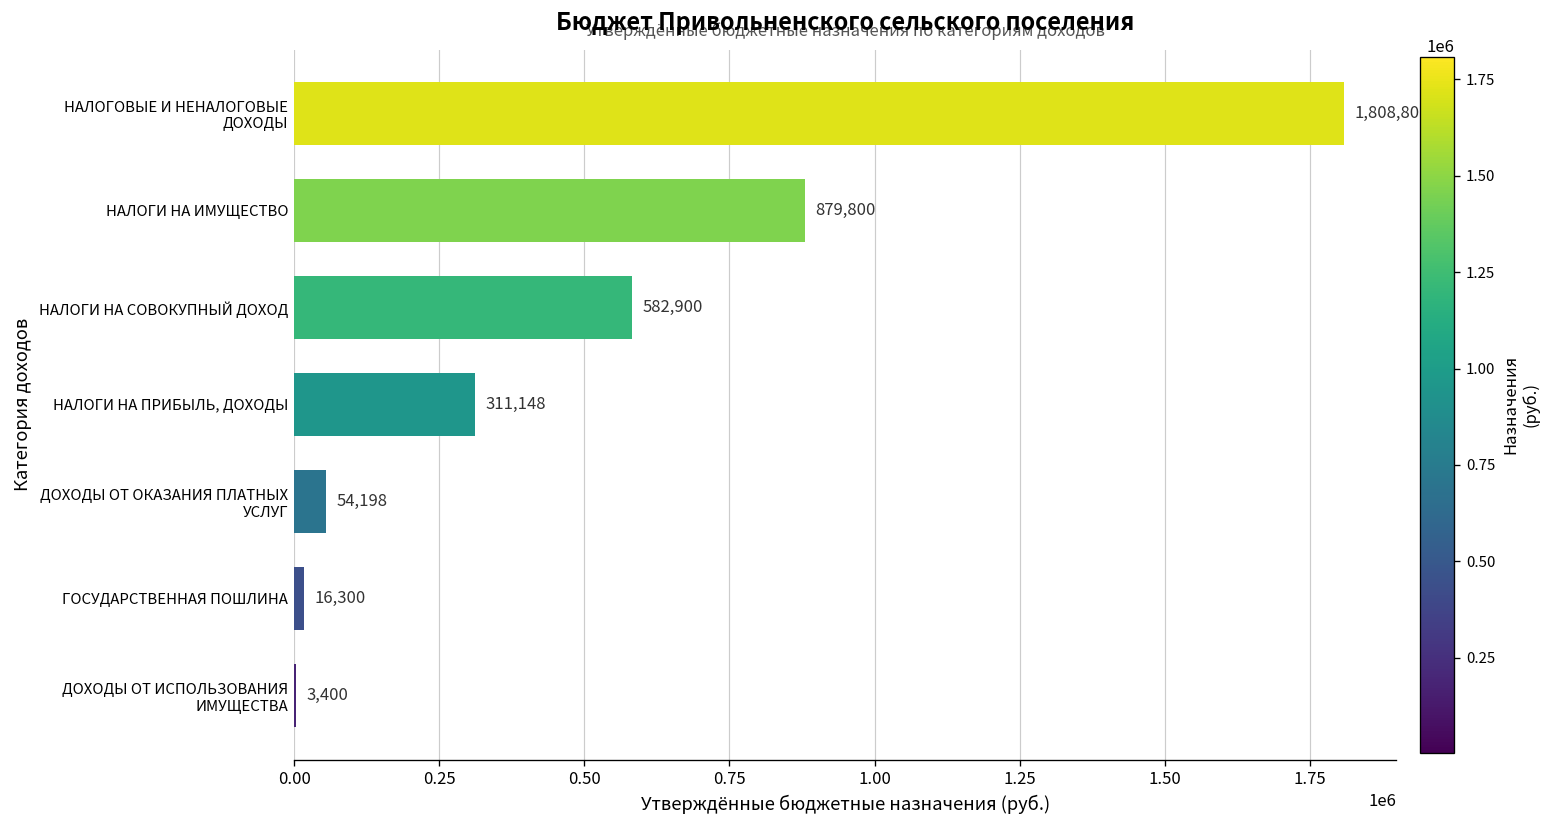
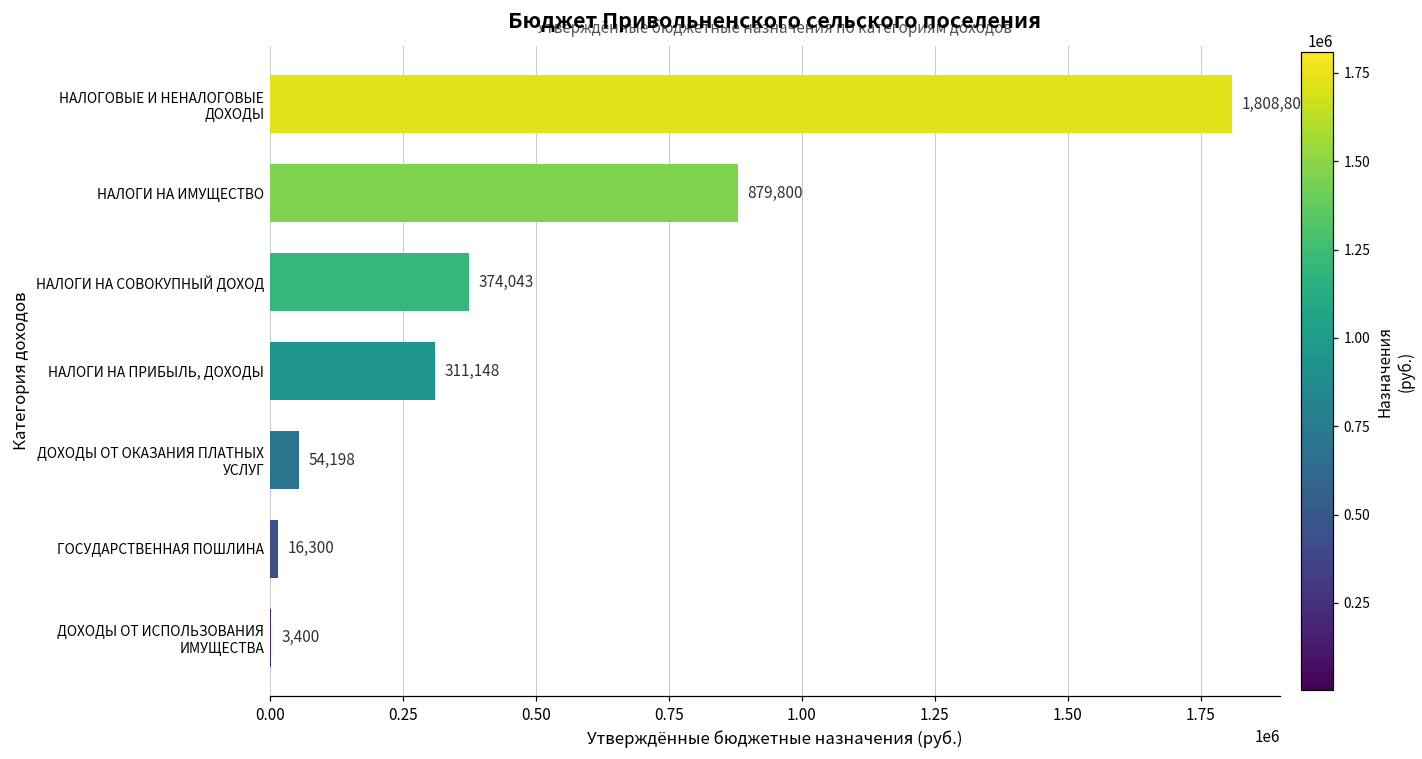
НАЛОГИ НА СОВОКУПНЫЙ ДОХОД: 582,900 -> 374,043
